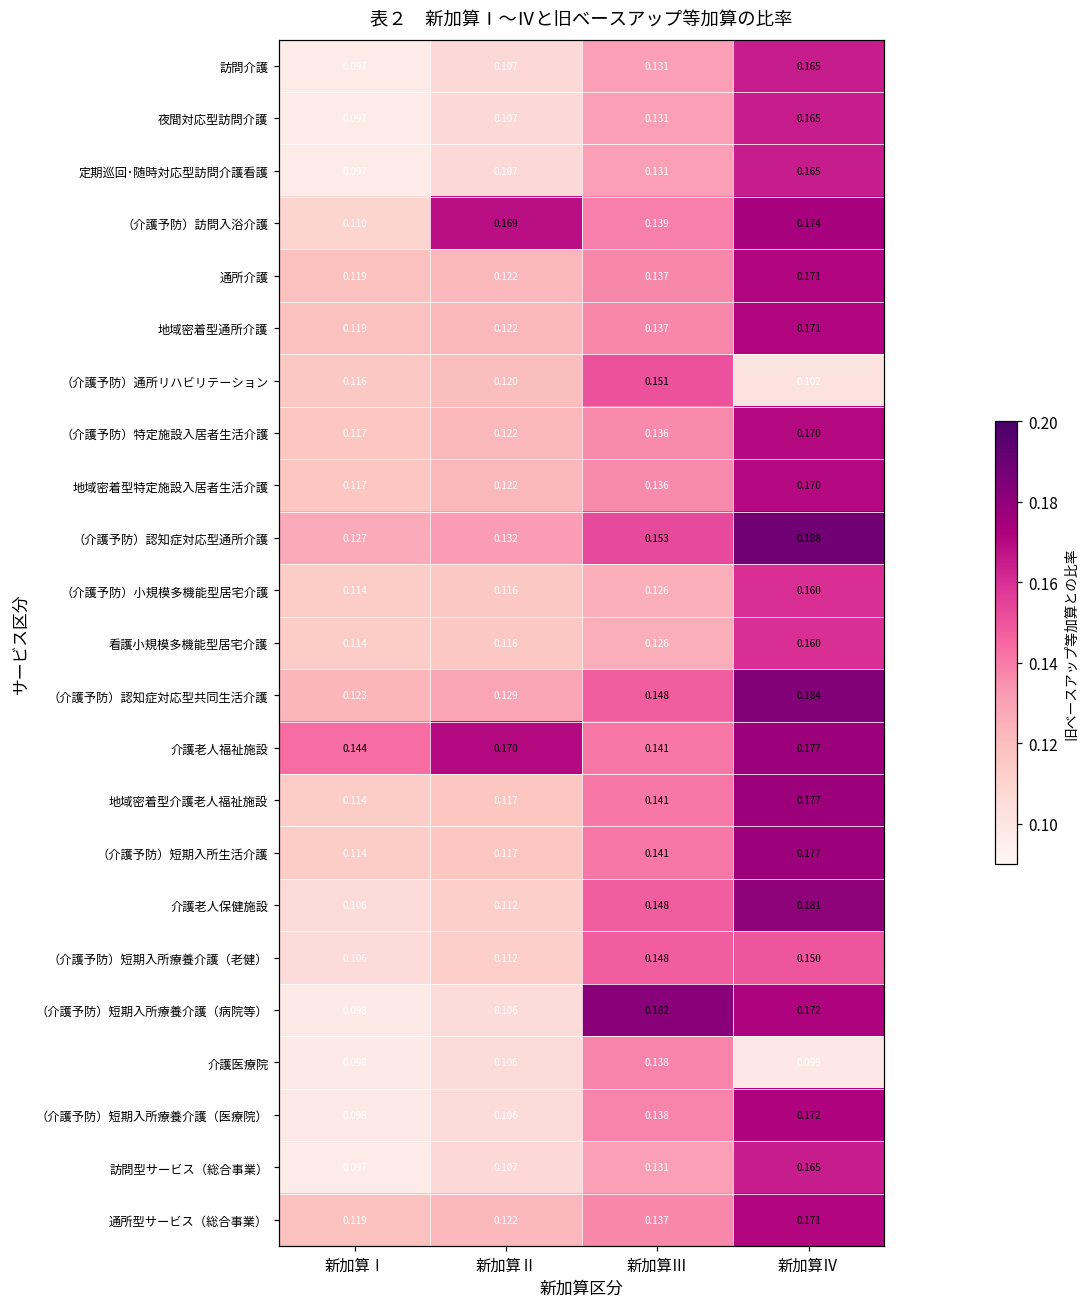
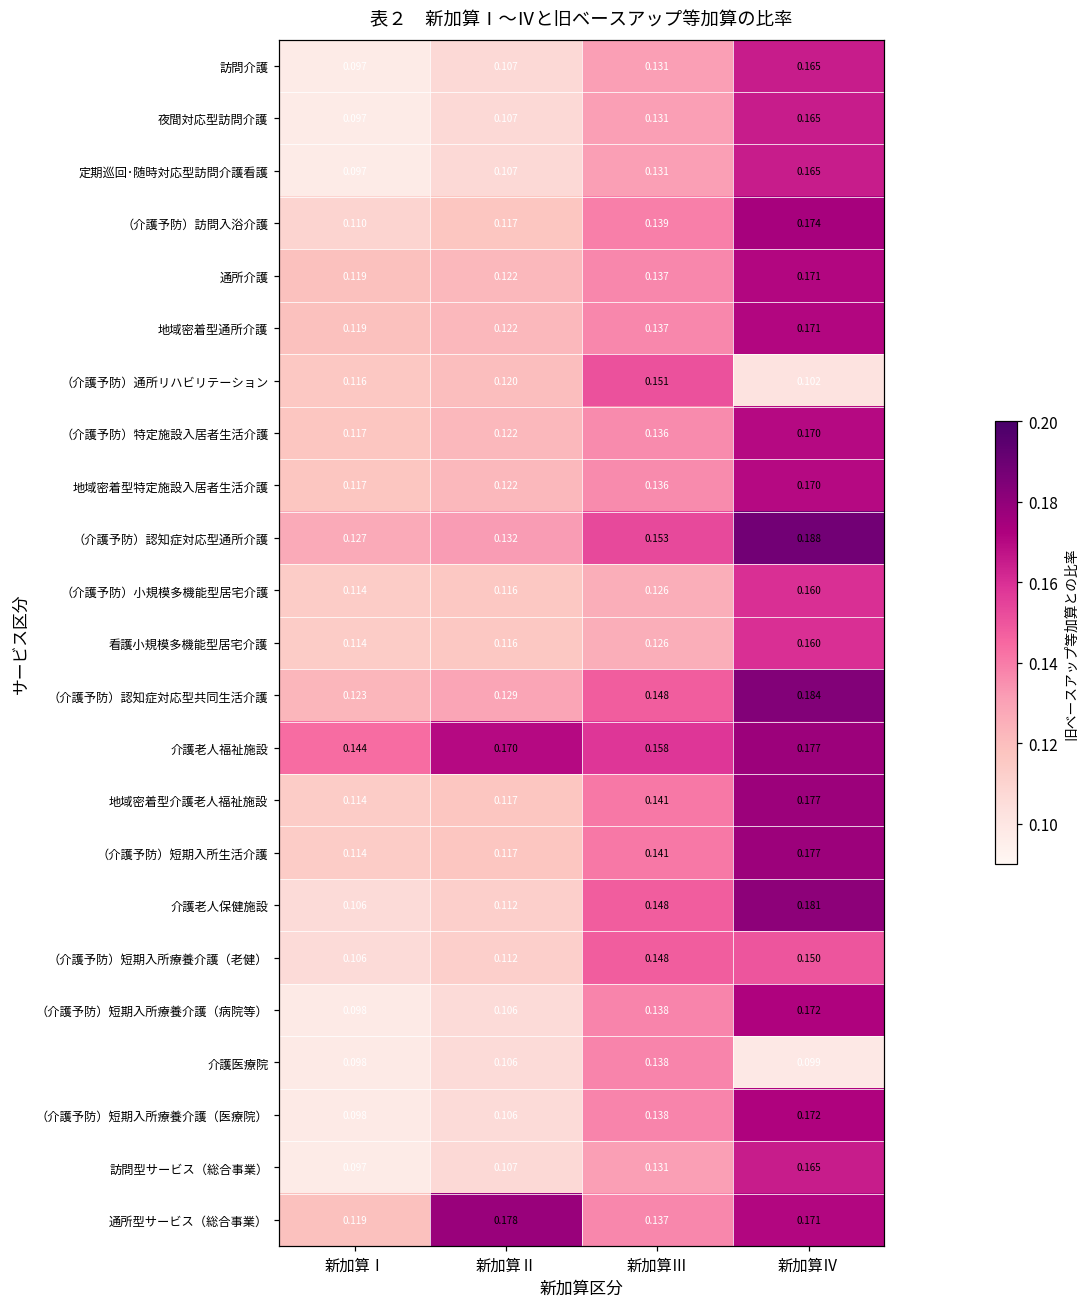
（介護予防）訪問入浴介護, 新加算Ⅱ: 0.169 -> 0.117
介護老人福祉施設, 新加算Ⅲ: 0.141 -> 0.158
（介護予防）短期入所療養介護（病院等）, 新加算Ⅲ: 0.182 -> 0.138
通所型サービス（総合事業）, 新加算Ⅱ: 0.122 -> 0.178
